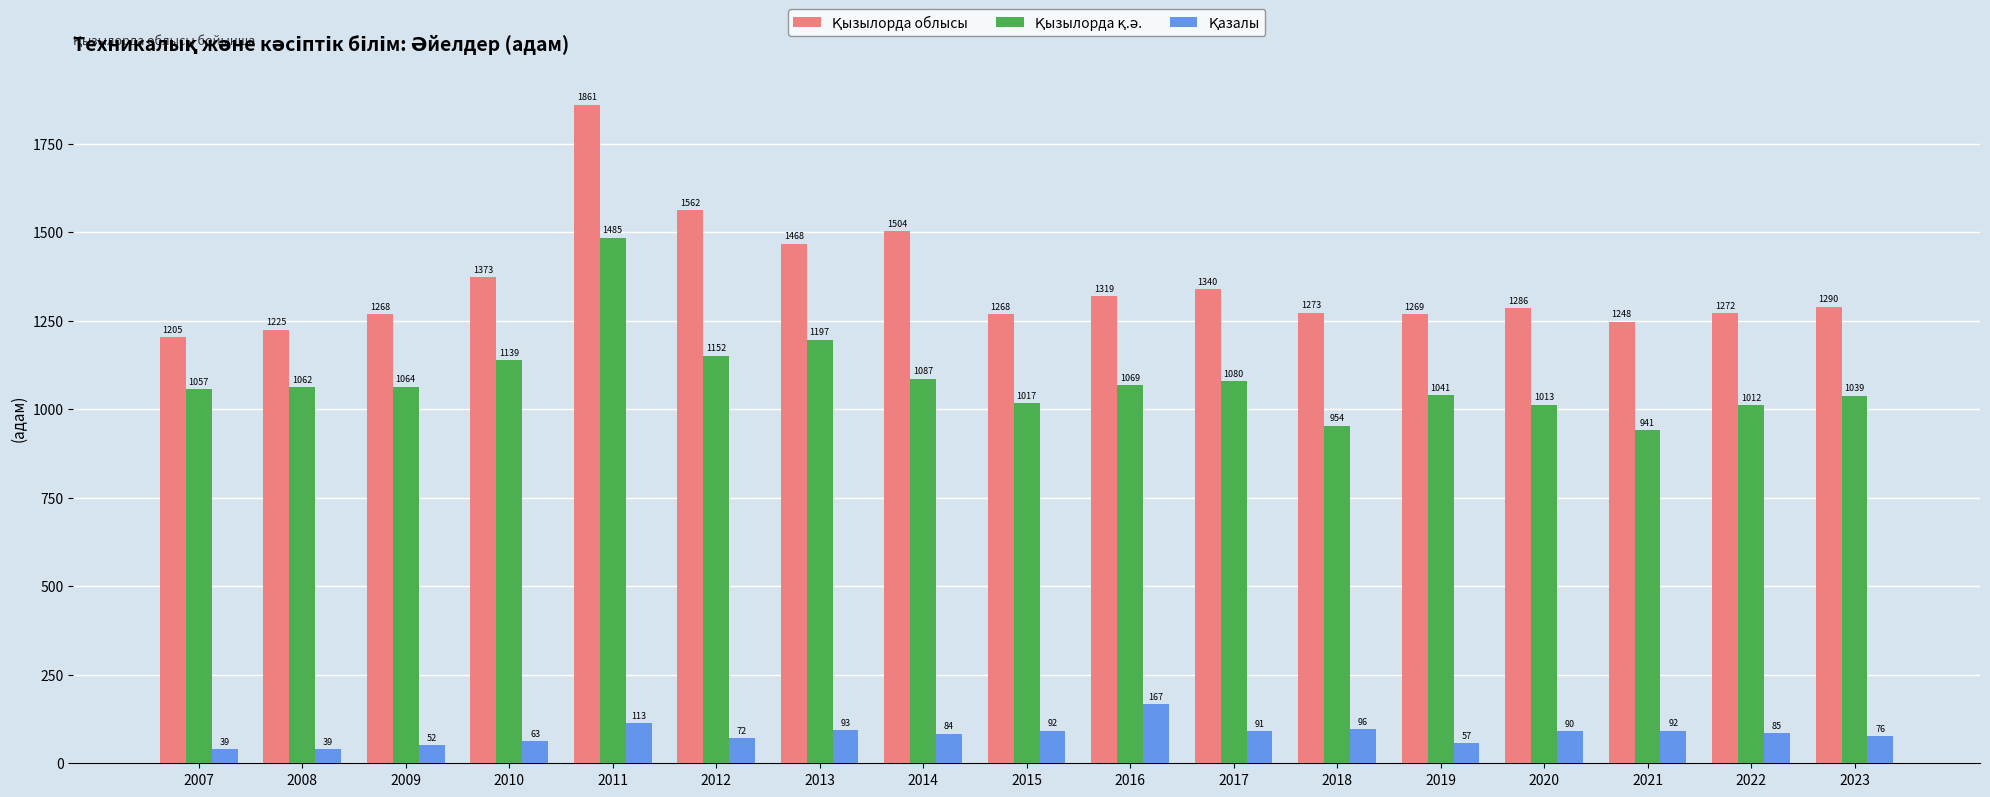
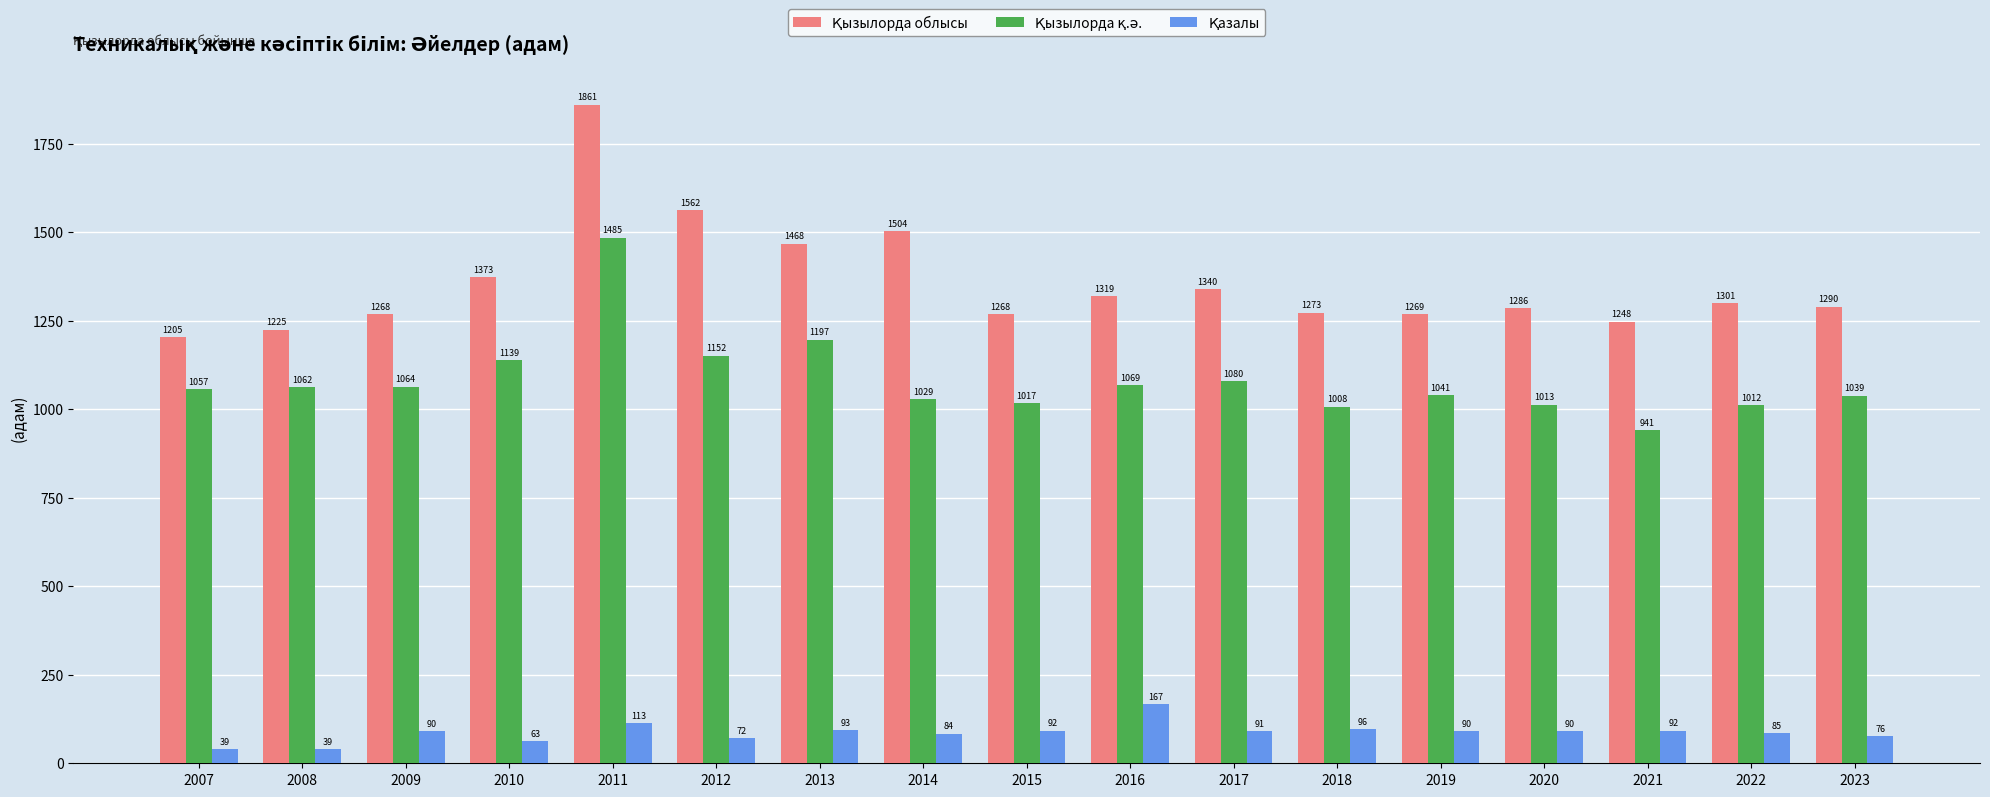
Қазалы, 2009: 52 -> 90
Қызылорда қ.ә., 2014: 1087 -> 1029
Қызылорда қ.ә., 2018: 954 -> 1008
Қазалы, 2019: 57 -> 90
Қызылорда облысы, 2022: 1272 -> 1301
